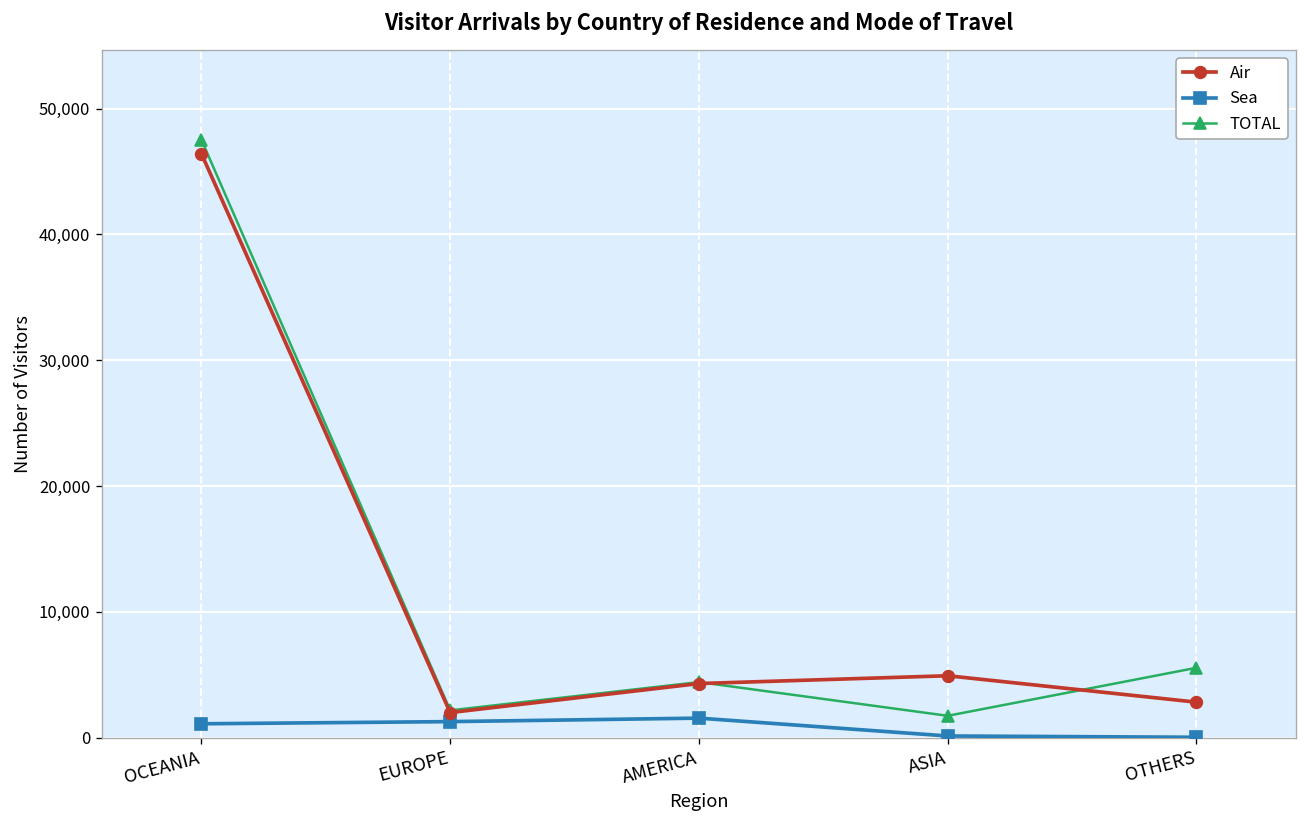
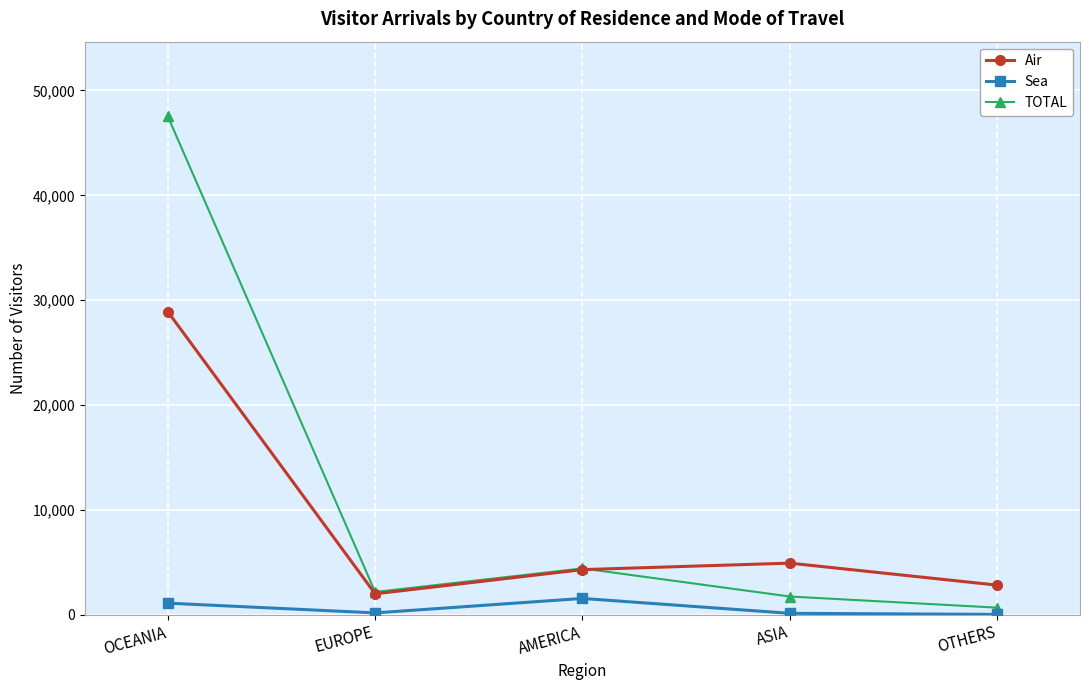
Air, OCEANIA: 46,400 -> 28,900
Sea, EUROPE: 1,300 -> 200
TOTAL, OTHERS: 5,600 -> 700
